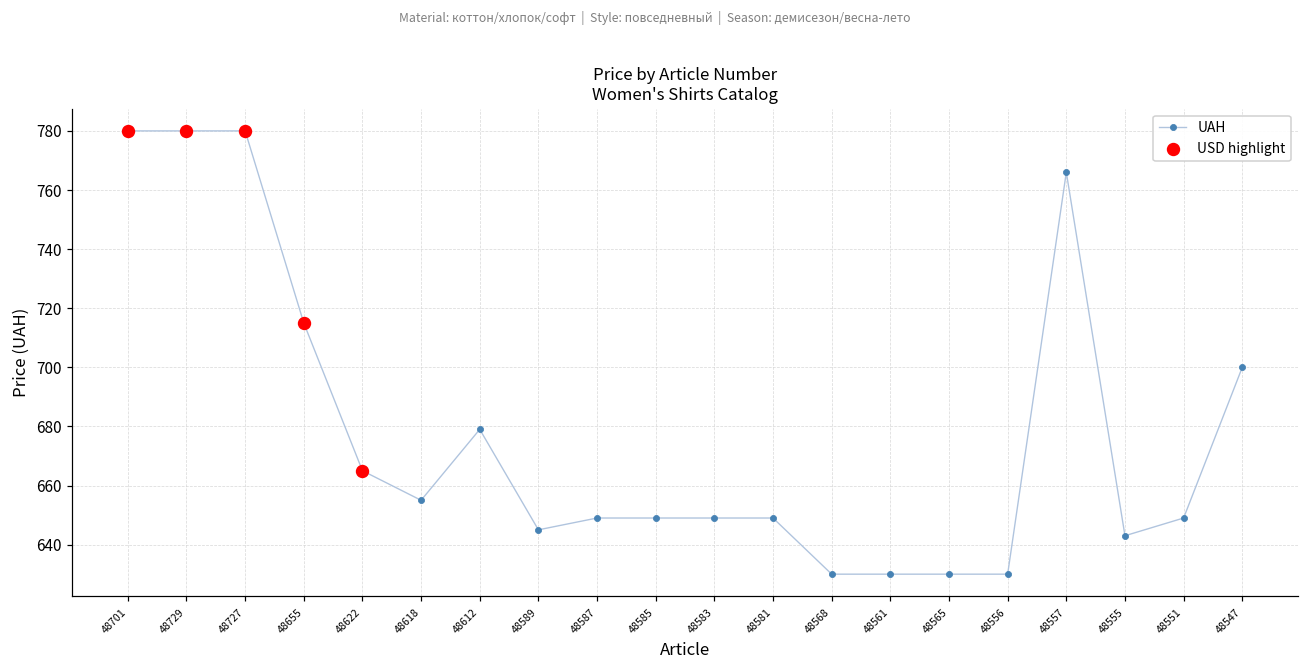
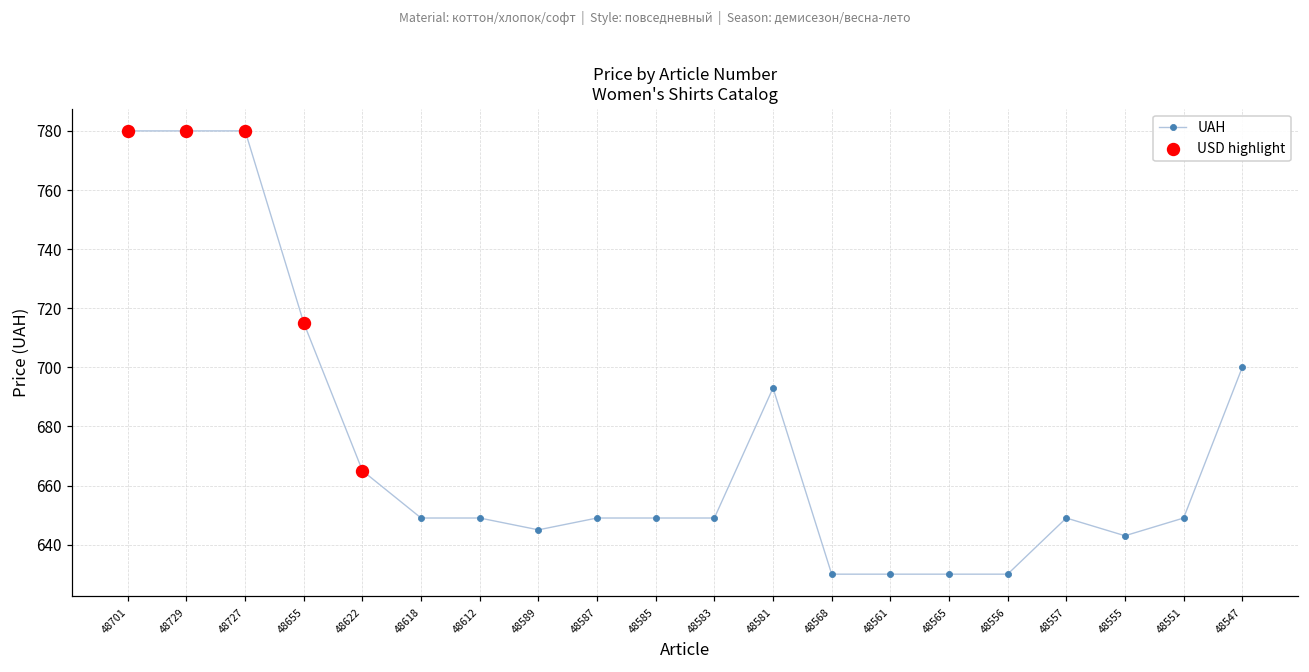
UAH, 48618: 655 -> 649
UAH, 48612: 679 -> 649
UAH, 48581: 649 -> 693
UAH, 48557: 766 -> 649
